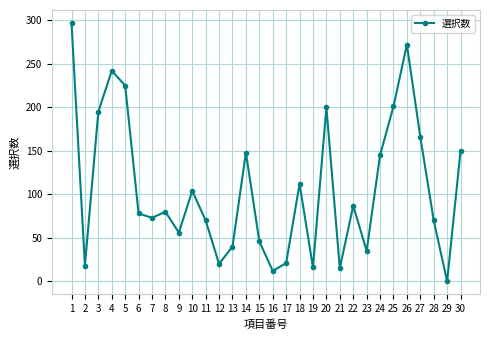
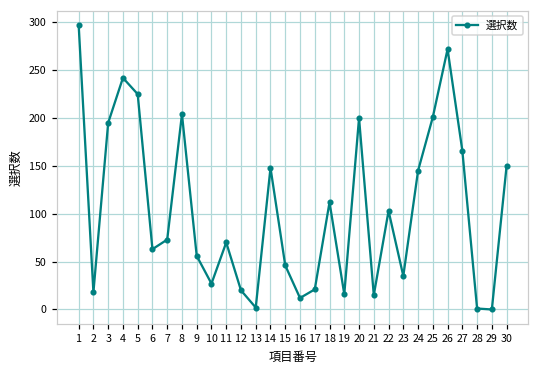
6: 80 -> 60
8: 80 -> 200
10: 100 -> 30
13: 40 -> 0
22: 90 -> 100
28: 70 -> 0
